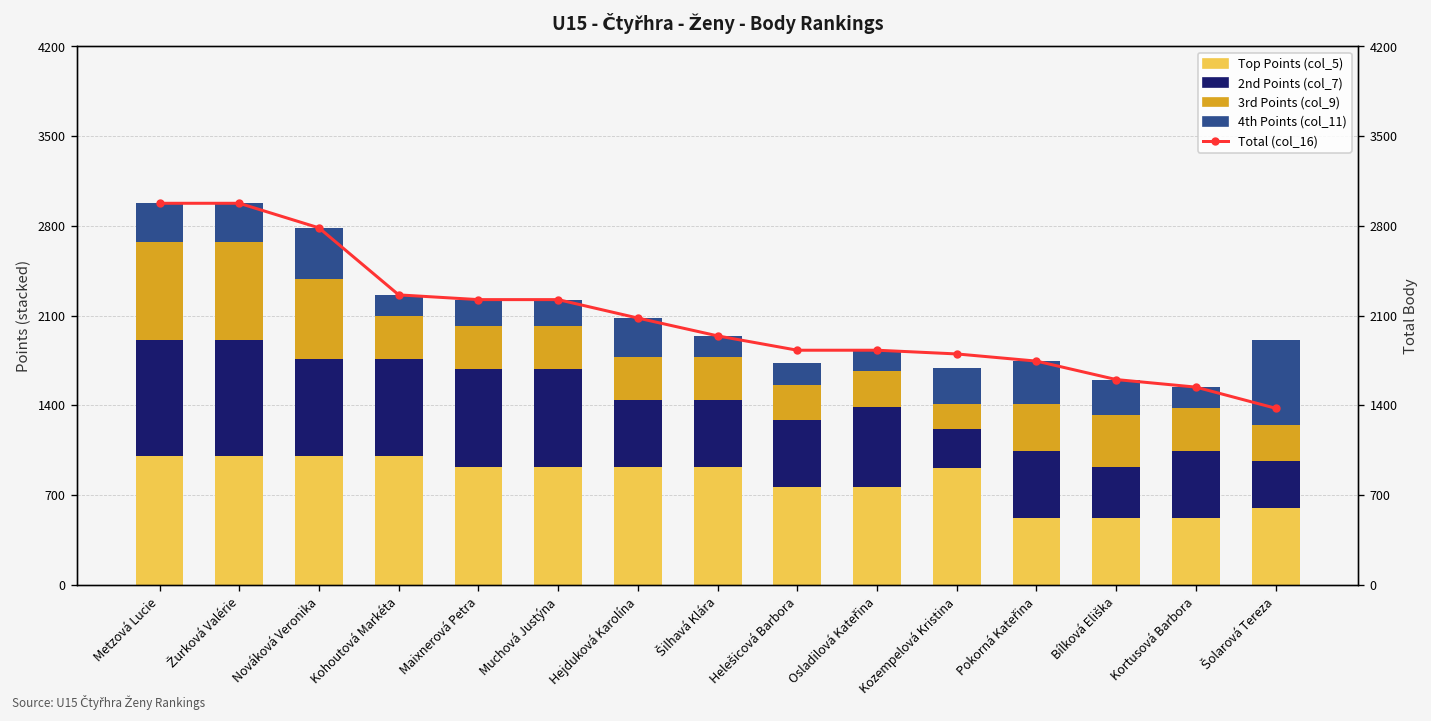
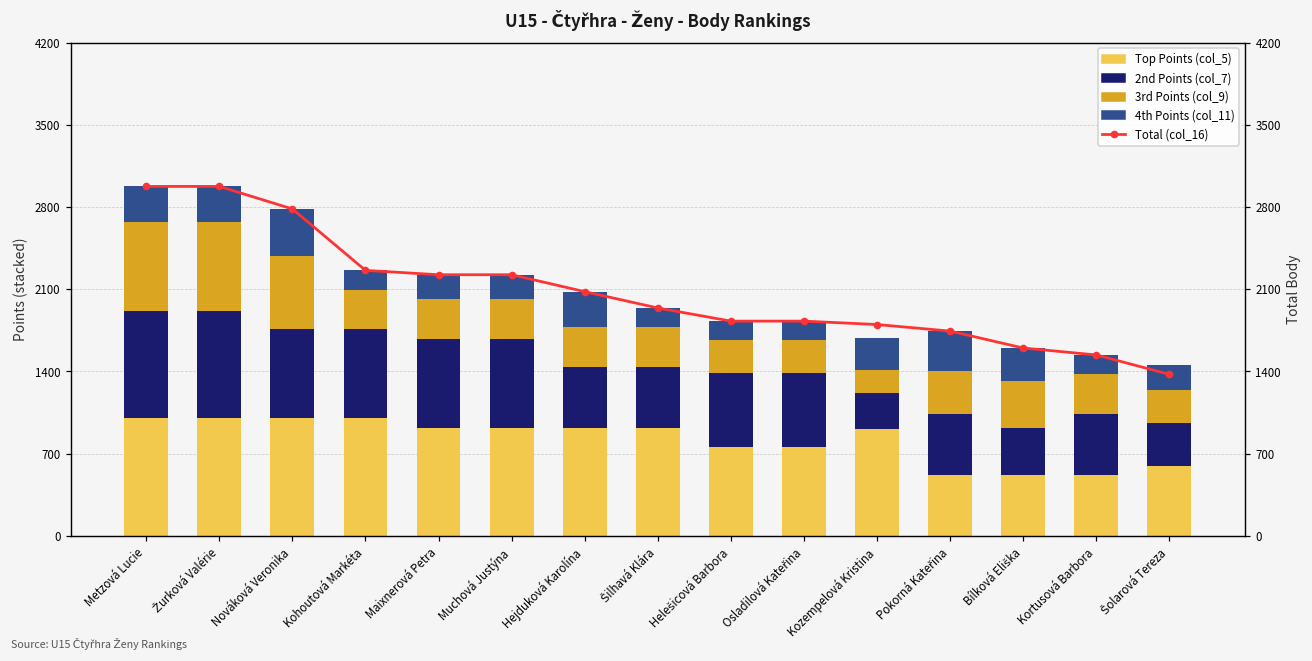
2nd Points (col_7), Helešicová Barbora: 520 -> 620
4th Points (col_11), Šolarová Tereza: 660 -> 210
